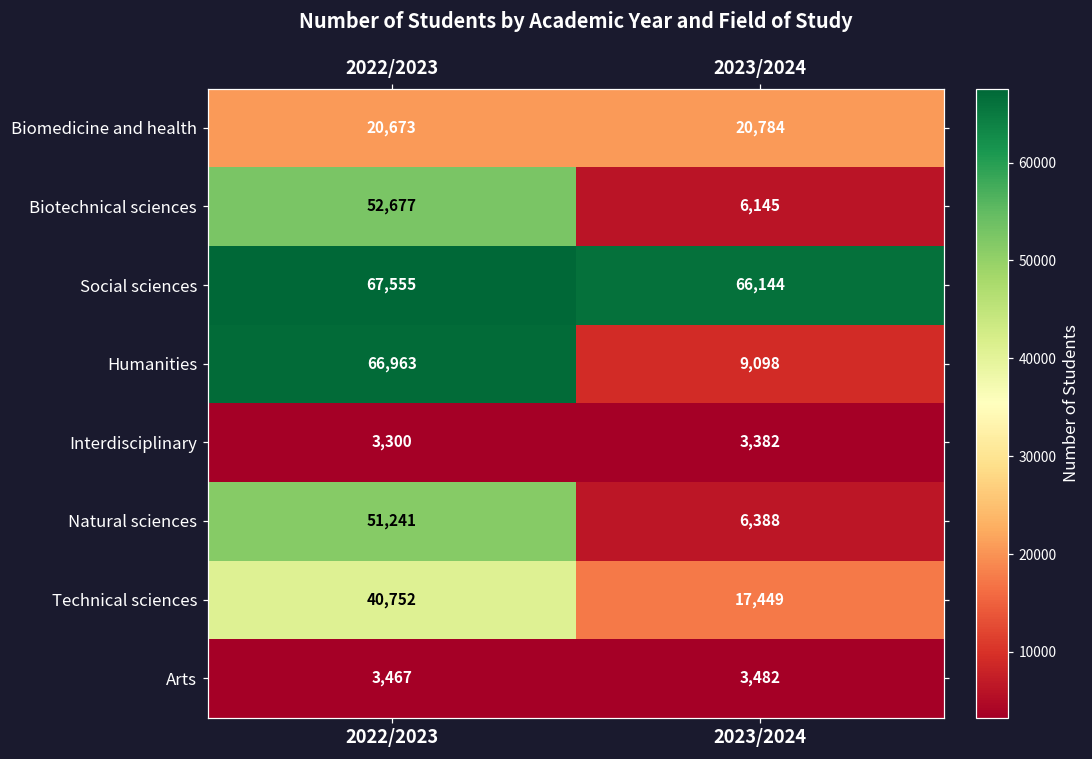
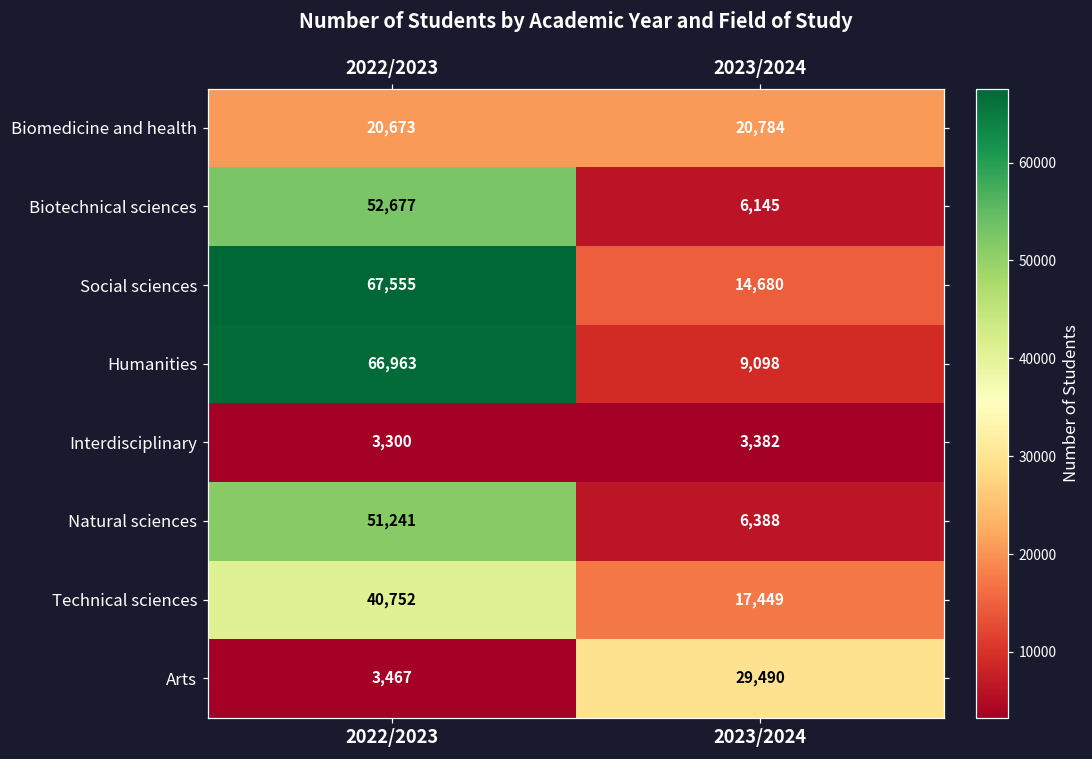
Social sciences, 2023/2024: 66,144 -> 14,680
Arts, 2023/2024: 3,482 -> 29,490
